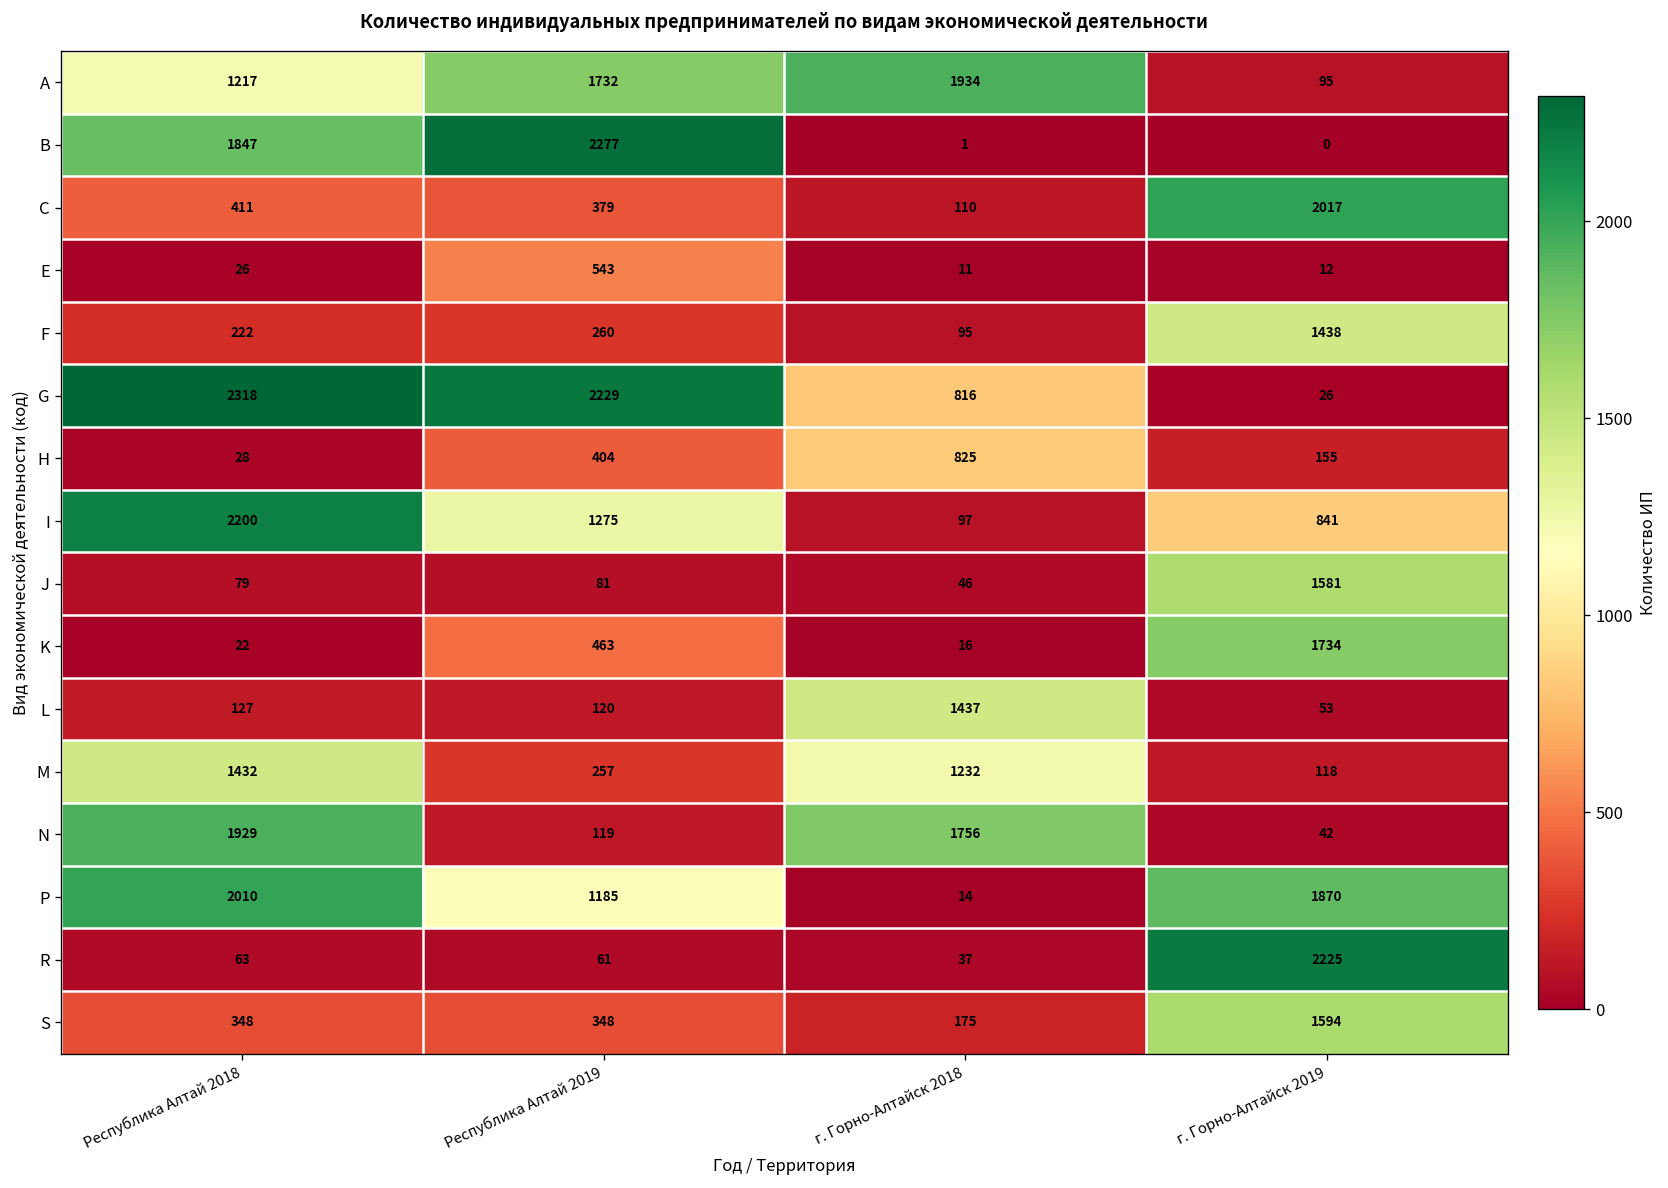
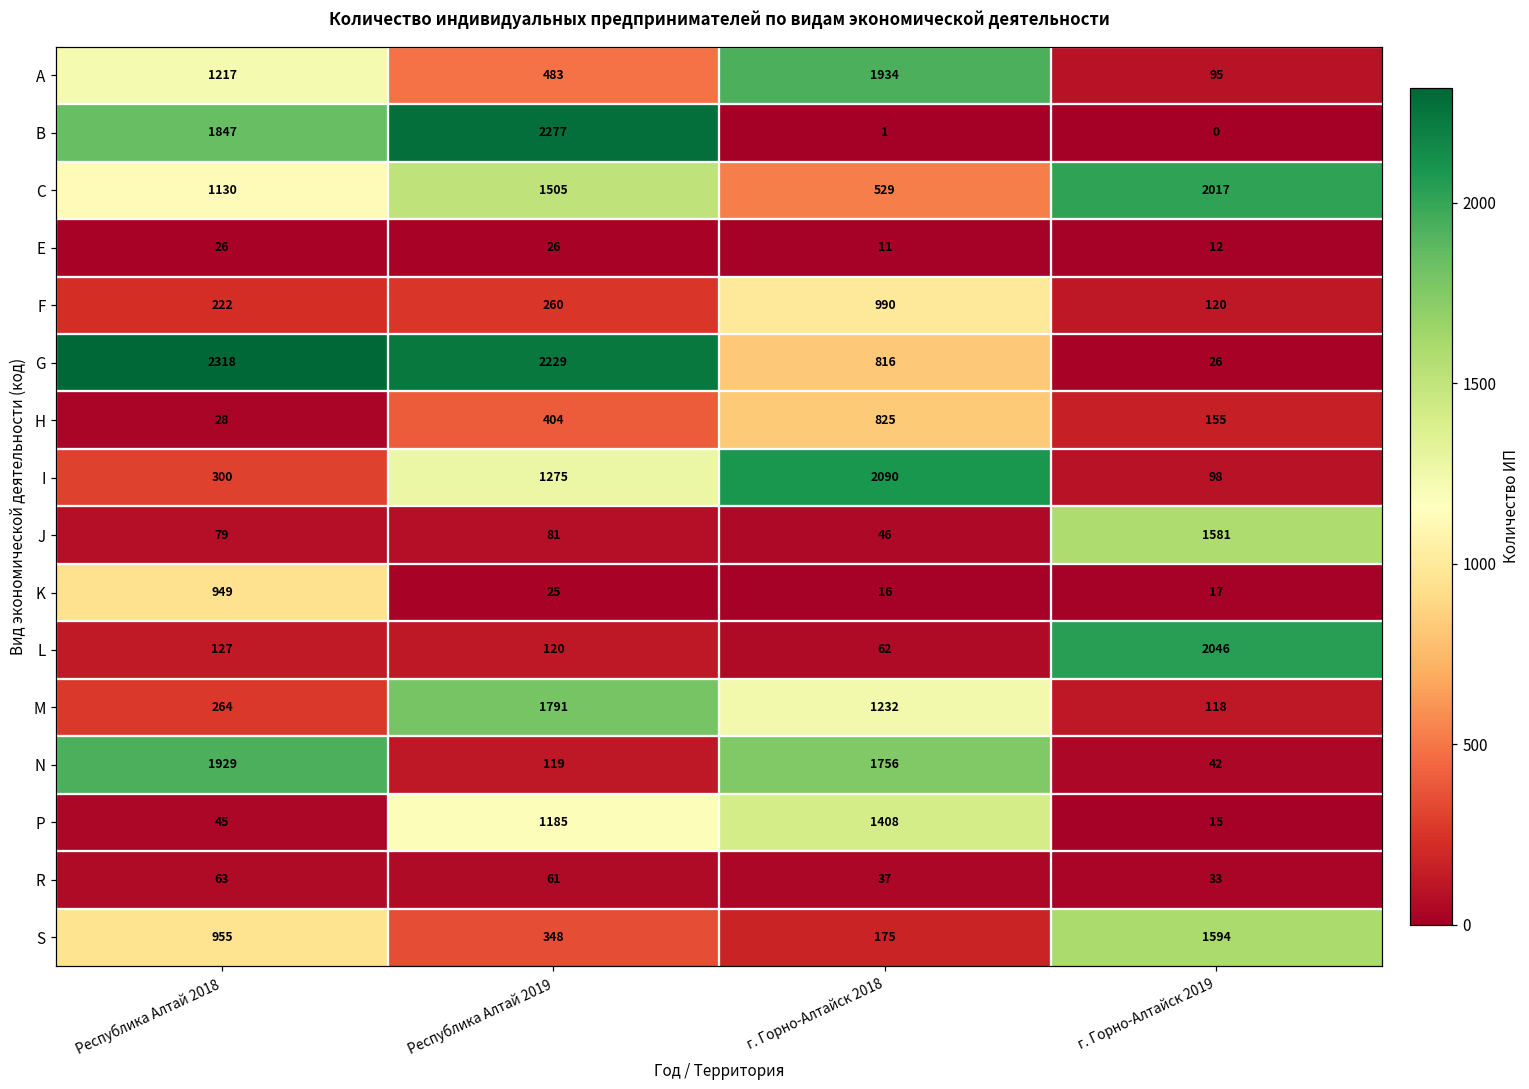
A, Республика Алтай 2019: 1732 -> 483
C, Республика Алтай 2018: 411 -> 1130
C, Республика Алтай 2019: 379 -> 1505
C, г. Горно-Алтайск 2018: 110 -> 529
E, Республика Алтай 2019: 543 -> 26
F, г. Горно-Алтайск 2018: 95 -> 990
F, г. Горно-Алтайск 2019: 1438 -> 120
I, Республика Алтай 2018: 2200 -> 300
I, г. Горно-Алтайск 2018: 97 -> 2090
I, г. Горно-Алтайск 2019: 841 -> 98
K, Республика Алтай 2018: 22 -> 949
K, Республика Алтай 2019: 463 -> 25
K, г. Горно-Алтайск 2019: 1734 -> 17
L, г. Горно-Алтайск 2018: 1437 -> 62
L, г. Горно-Алтайск 2019: 53 -> 2046
M, Республика Алтай 2018: 1432 -> 264
M, Республика Алтай 2019: 257 -> 1791
P, Республика Алтай 2018: 2010 -> 45
P, г. Горно-Алтайск 2018: 14 -> 1408
P, г. Горно-Алтайск 2019: 1870 -> 15
R, г. Горно-Алтайск 2019: 2225 -> 33
S, Республика Алтай 2018: 348 -> 955
